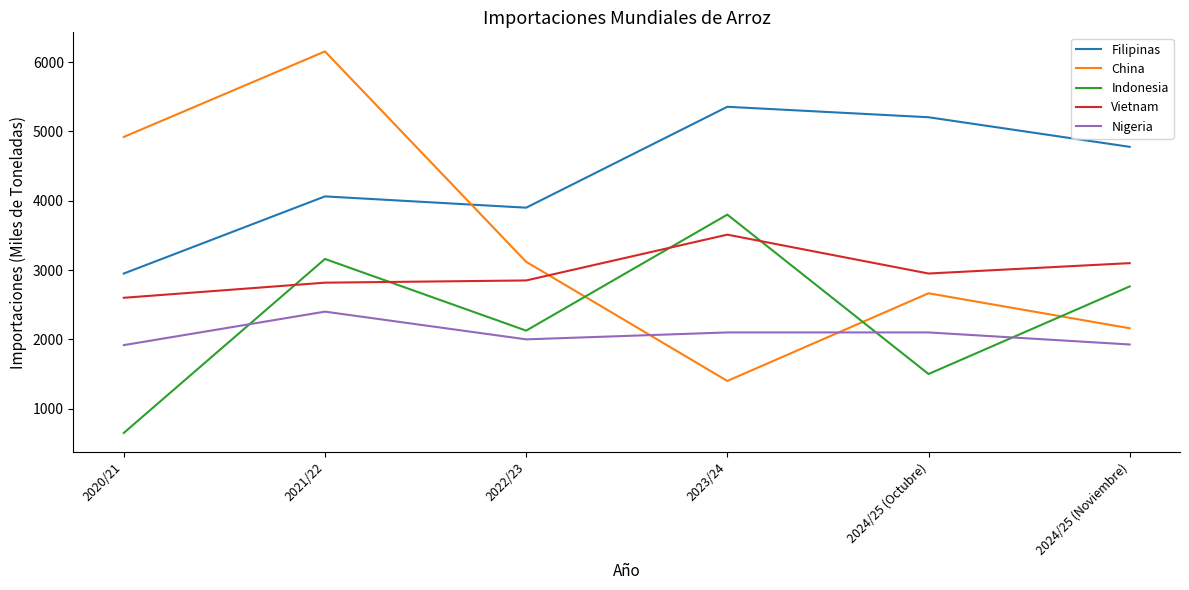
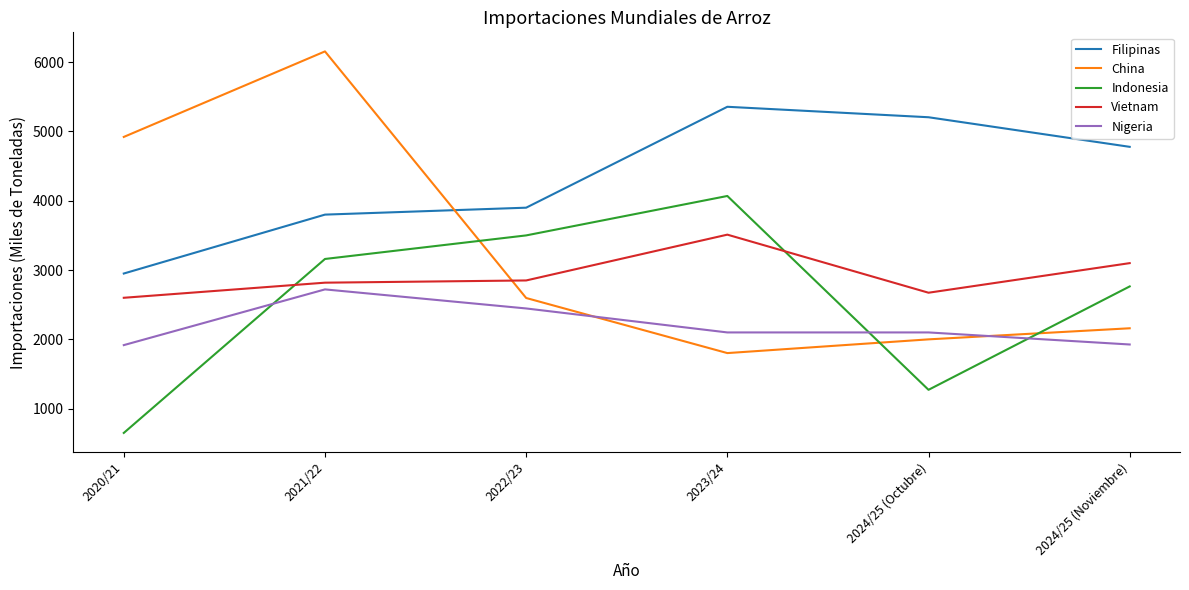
Filipinas, 2021/22: 4100 -> 3800
Nigeria, 2021/22: 2400 -> 2700
China, 2022/23: 3100 -> 2600
Indonesia, 2022/23: 2100 -> 3500
Nigeria, 2022/23: 2000 -> 2400
China, 2023/24: 1400 -> 1800
Indonesia, 2023/24: 3800 -> 4100
China, 2024/25 (Octubre): 2700 -> 2000
Indonesia, 2024/25 (Octubre): 1500 -> 1300
Vietnam, 2024/25 (Octubre): 3000 -> 2700
